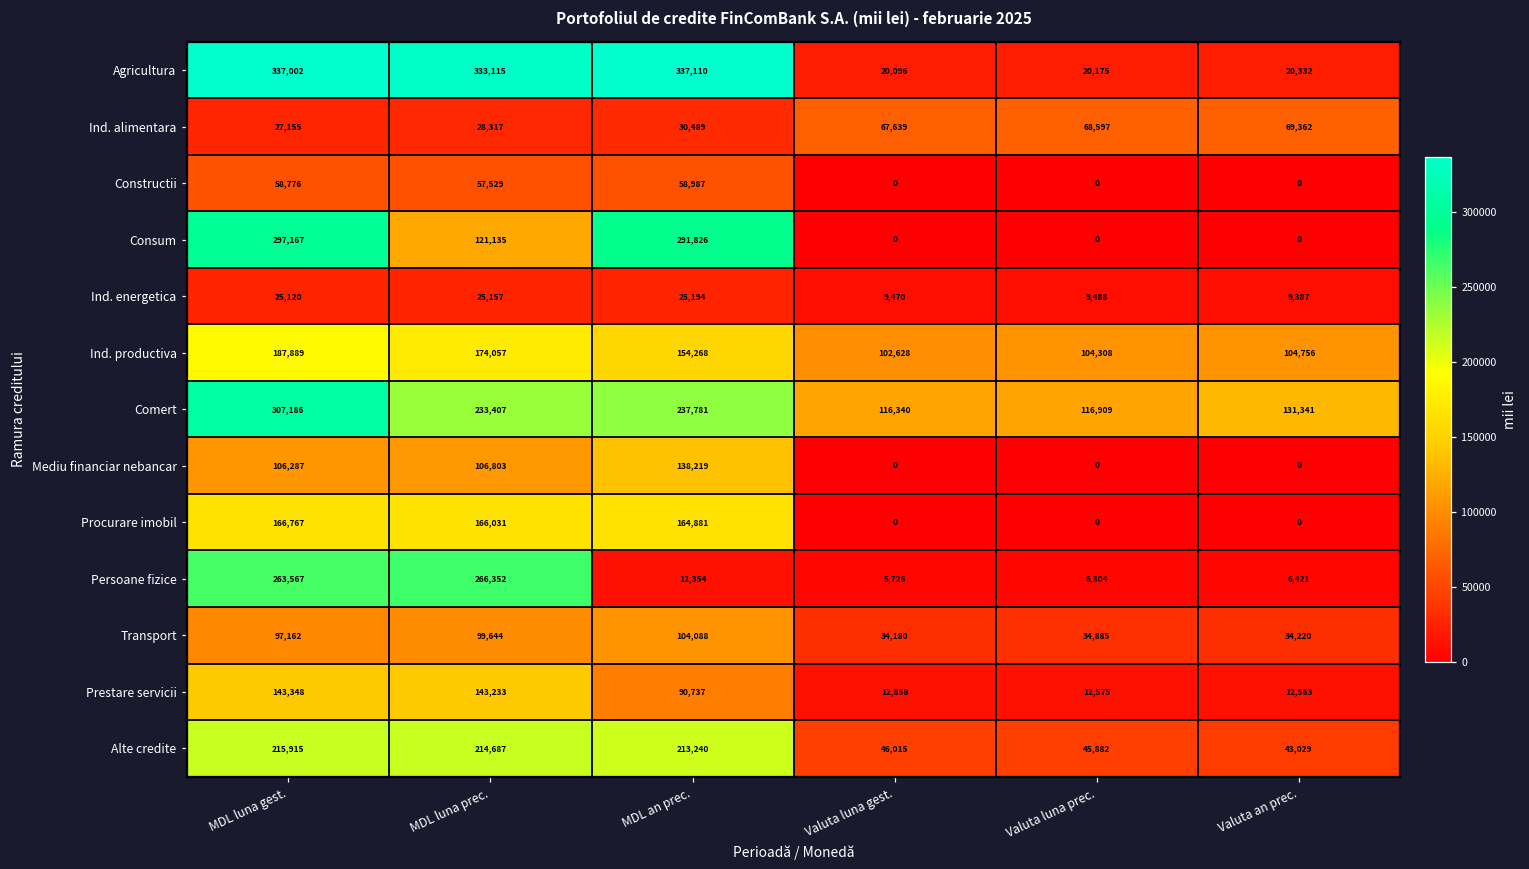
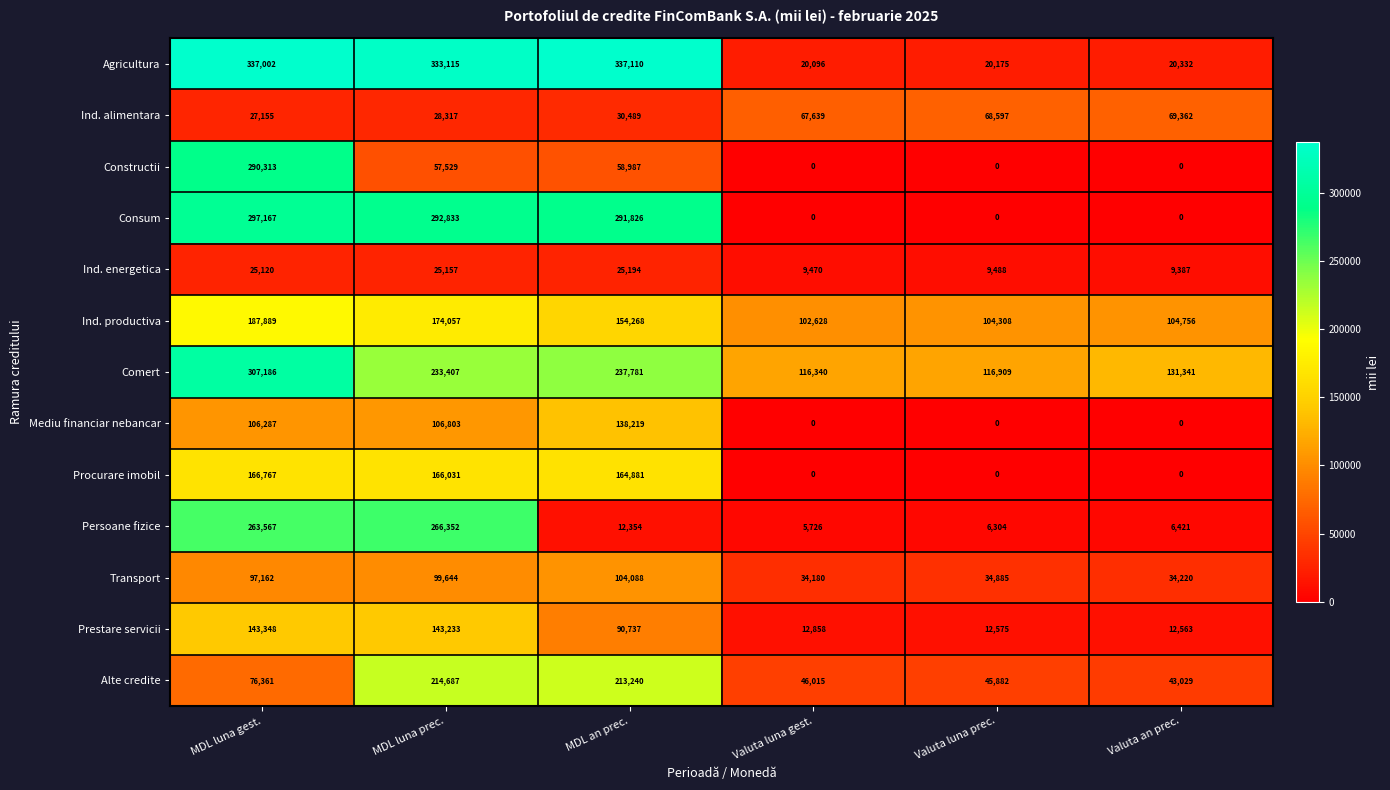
Constructii, MDL luna gest.: 58,776 -> 290,313
Consum, MDL luna prec.: 121,135 -> 292,833
Alte credite, MDL luna gest.: 215,915 -> 76,361
